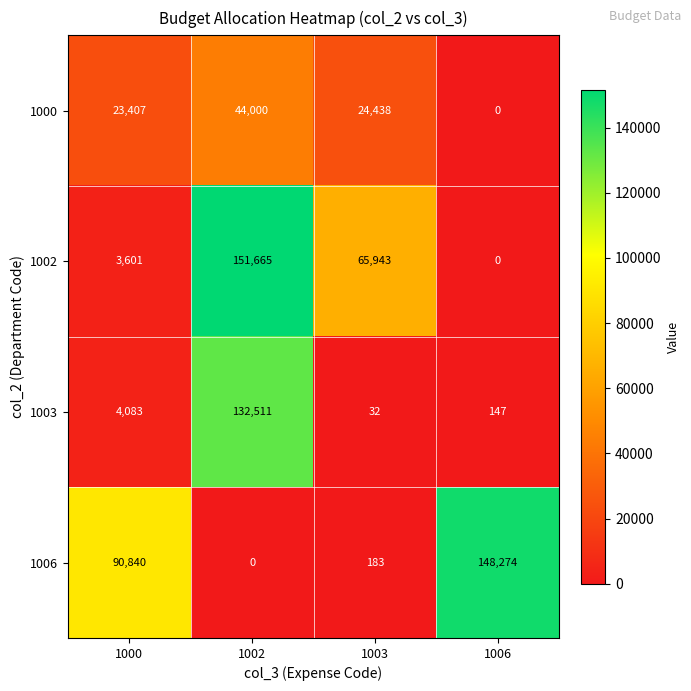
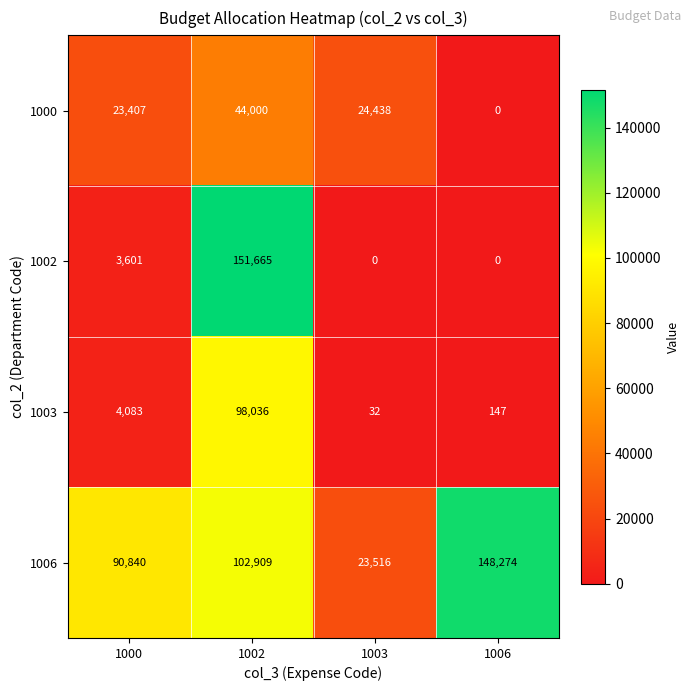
1002, 1003: 65,943 -> 0
1003, 1002: 132,511 -> 98,036
1006, 1002: 0 -> 102,909
1006, 1003: 183 -> 23,516
